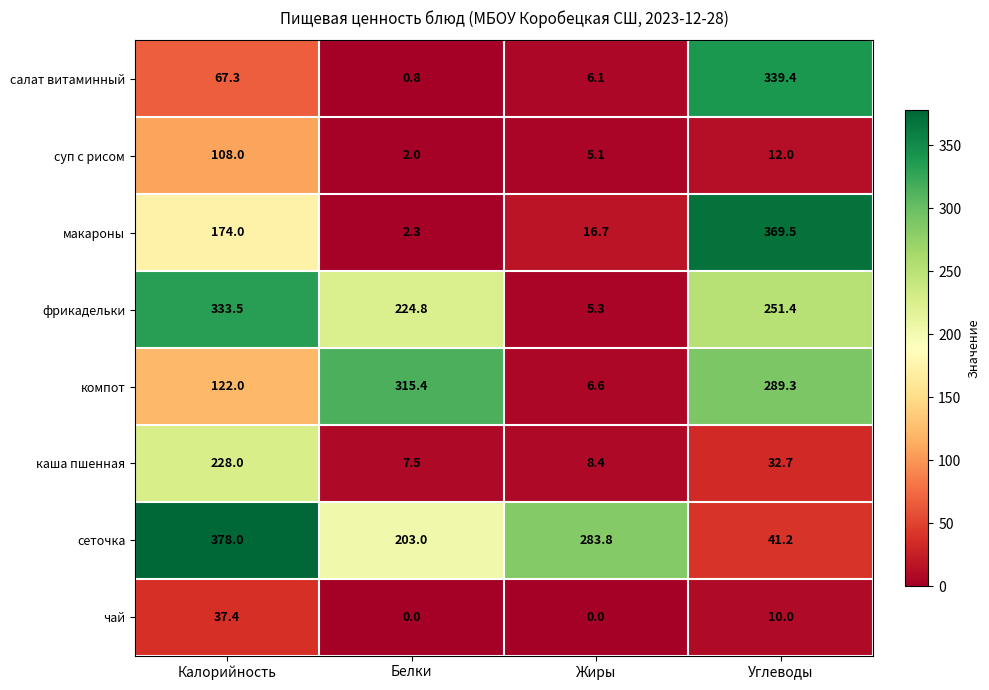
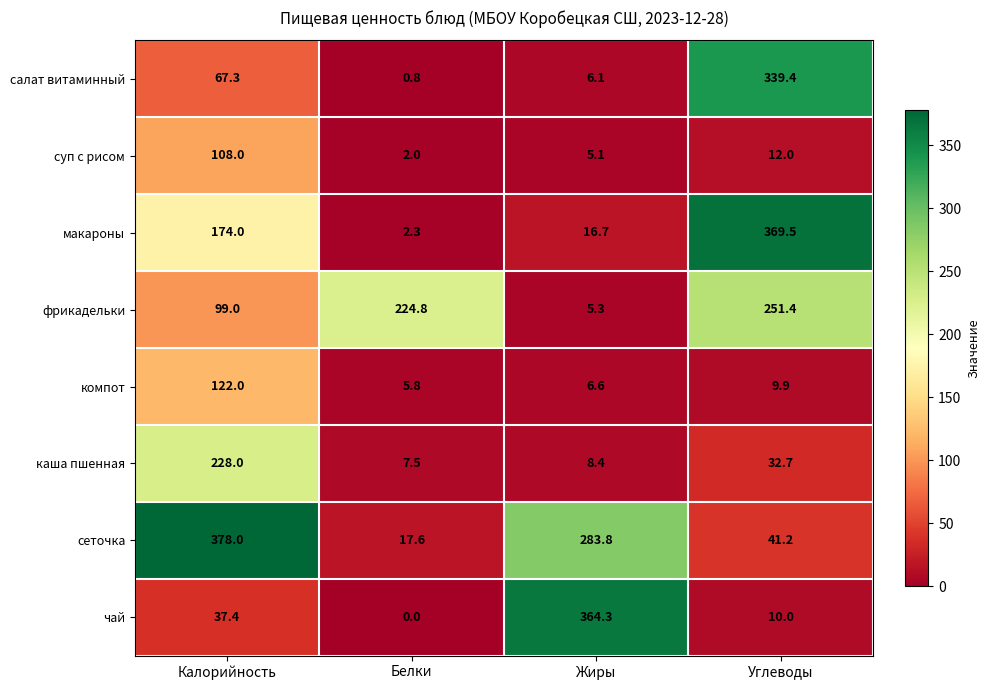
фрикадельки, Калорийность: 333.5 -> 99.0
компот, Белки: 315.4 -> 5.8
компот, Углеводы: 289.3 -> 9.9
сеточка, Белки: 203.0 -> 17.6
чай, Жиры: 0.0 -> 364.3
